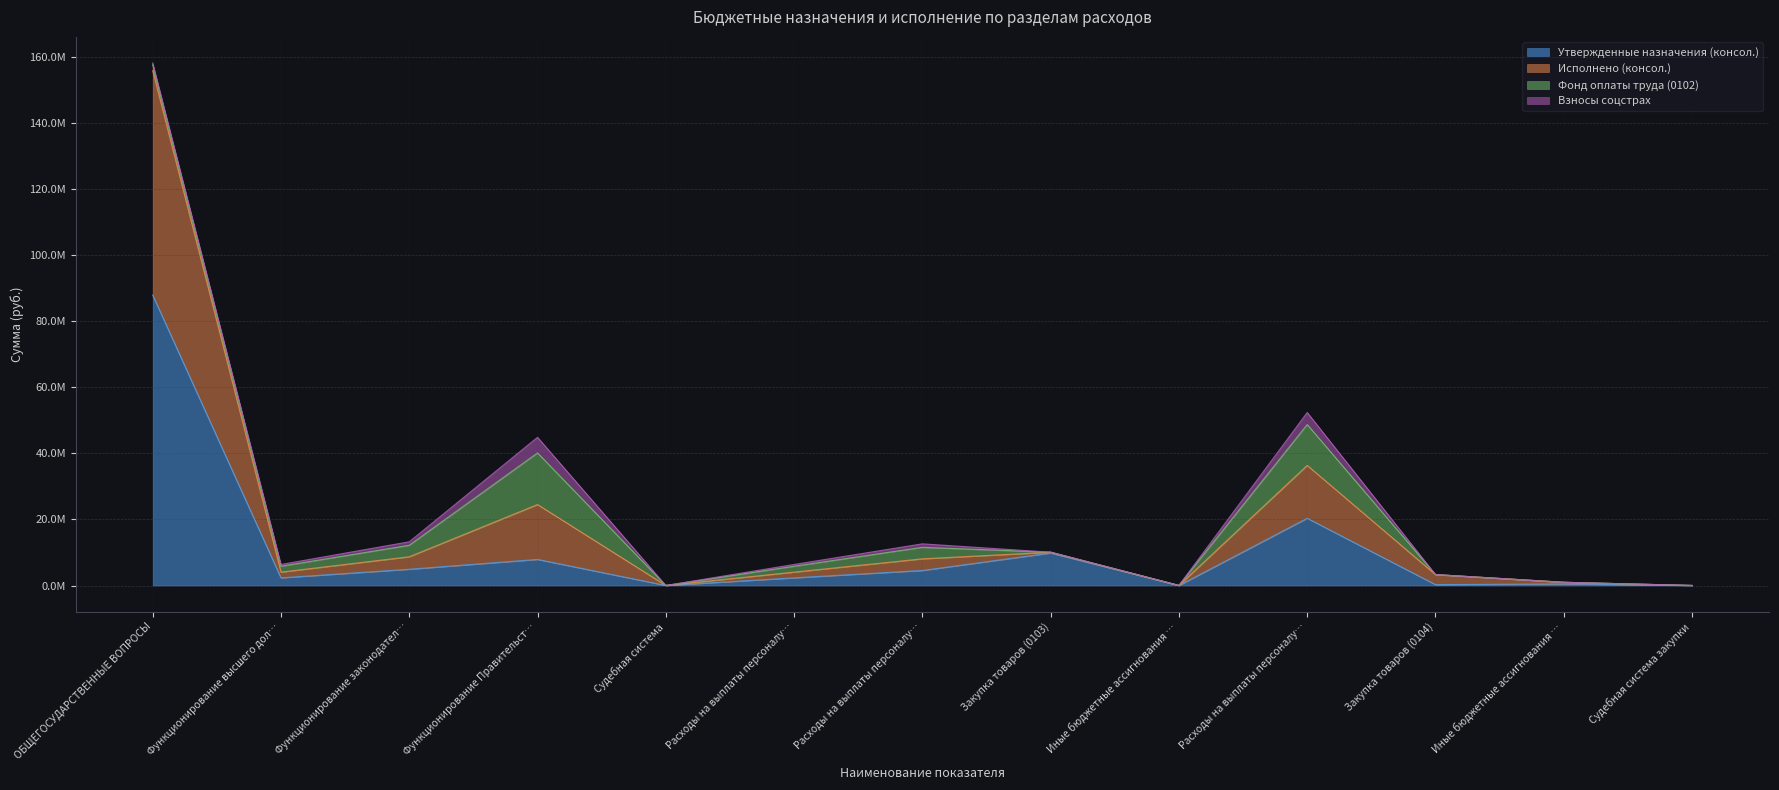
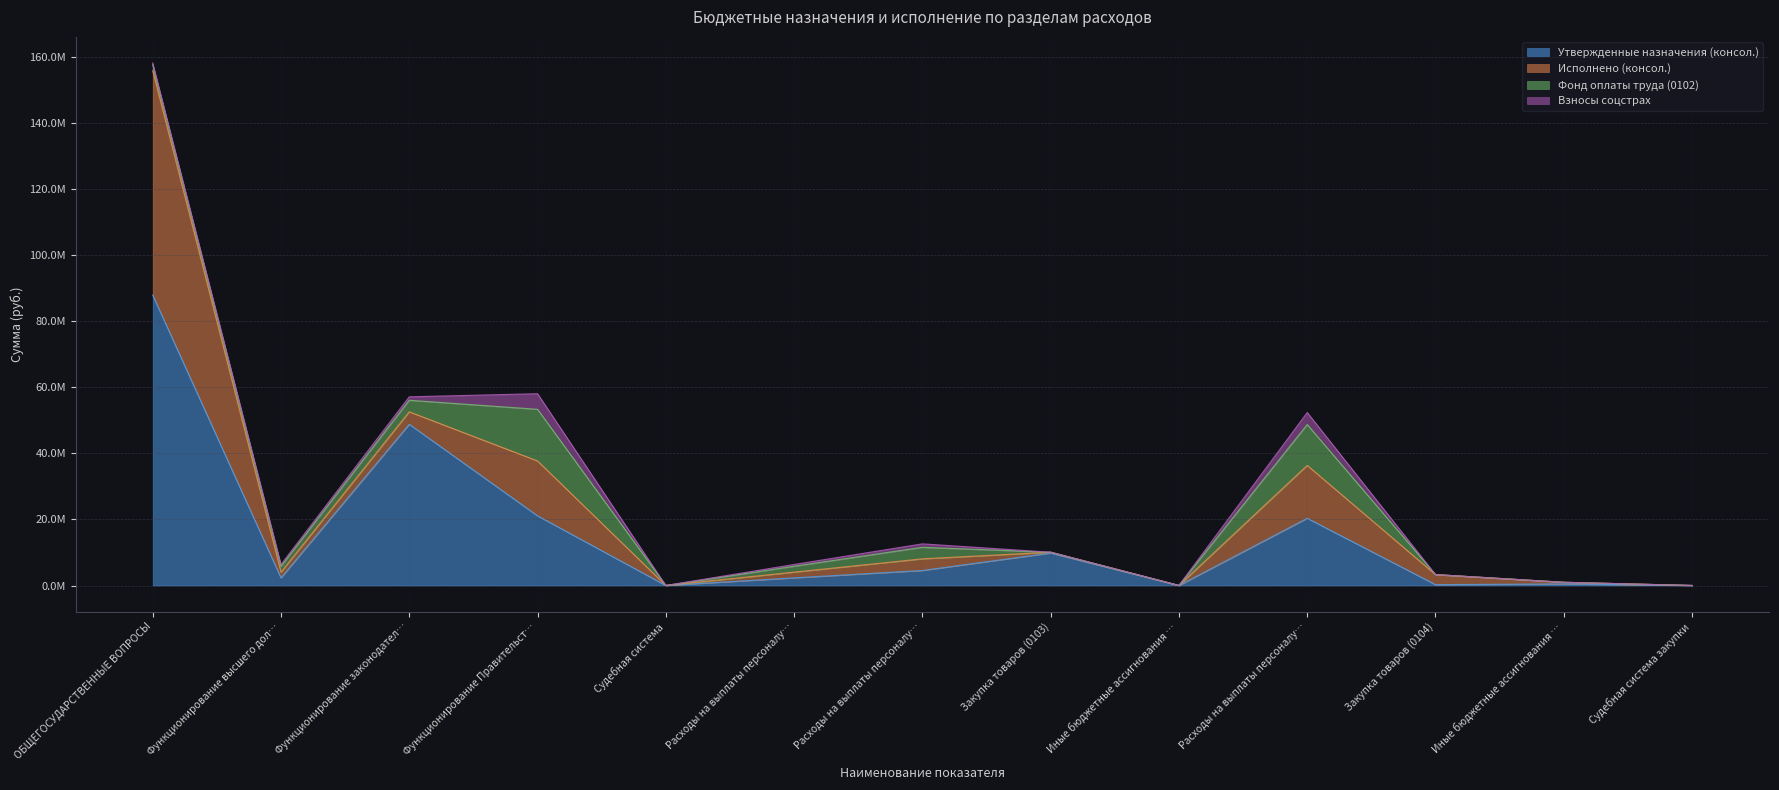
Утвержденные назначения (консол.), Функционирование законодател…: 5000000 -> 49000000
Утвержденные назначения (консол.), Функционирование Правительст…: 8000000 -> 21000000
